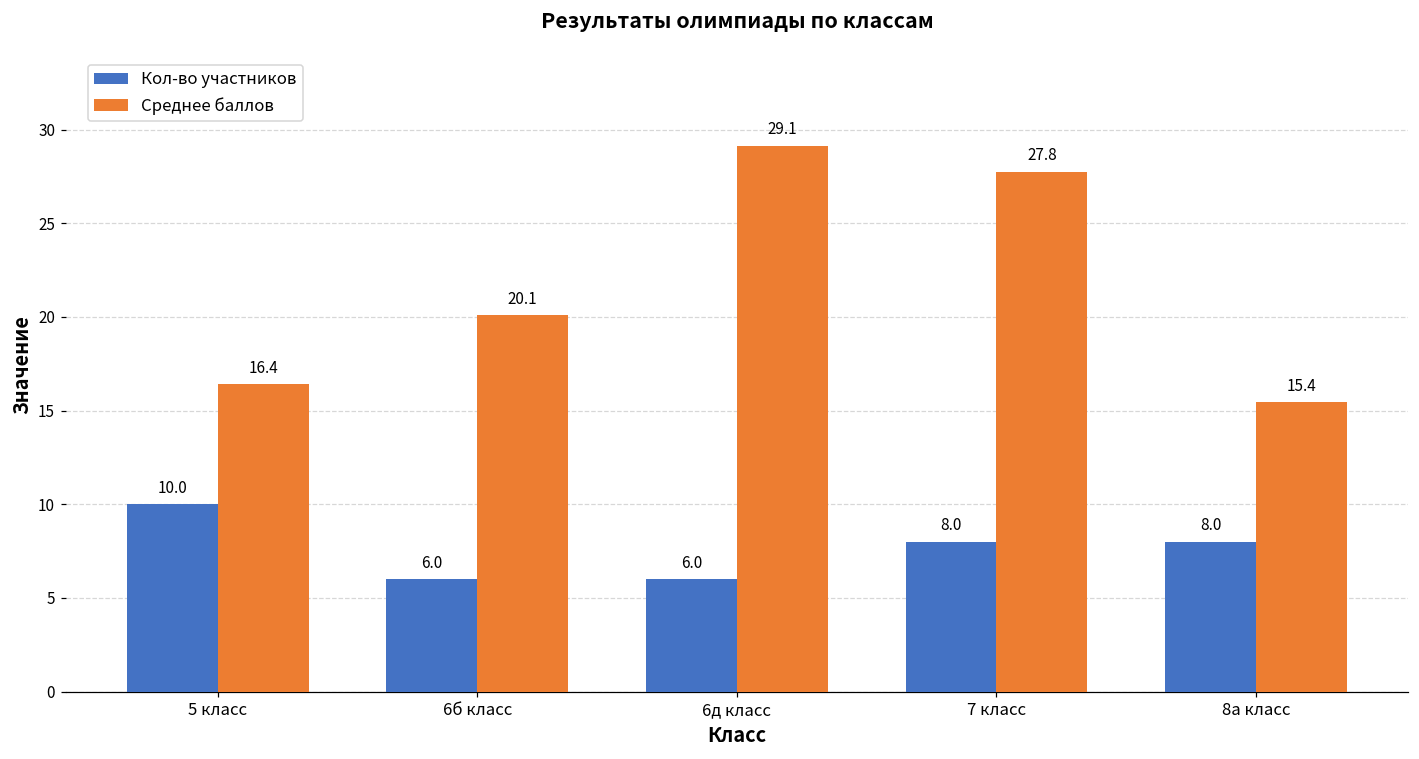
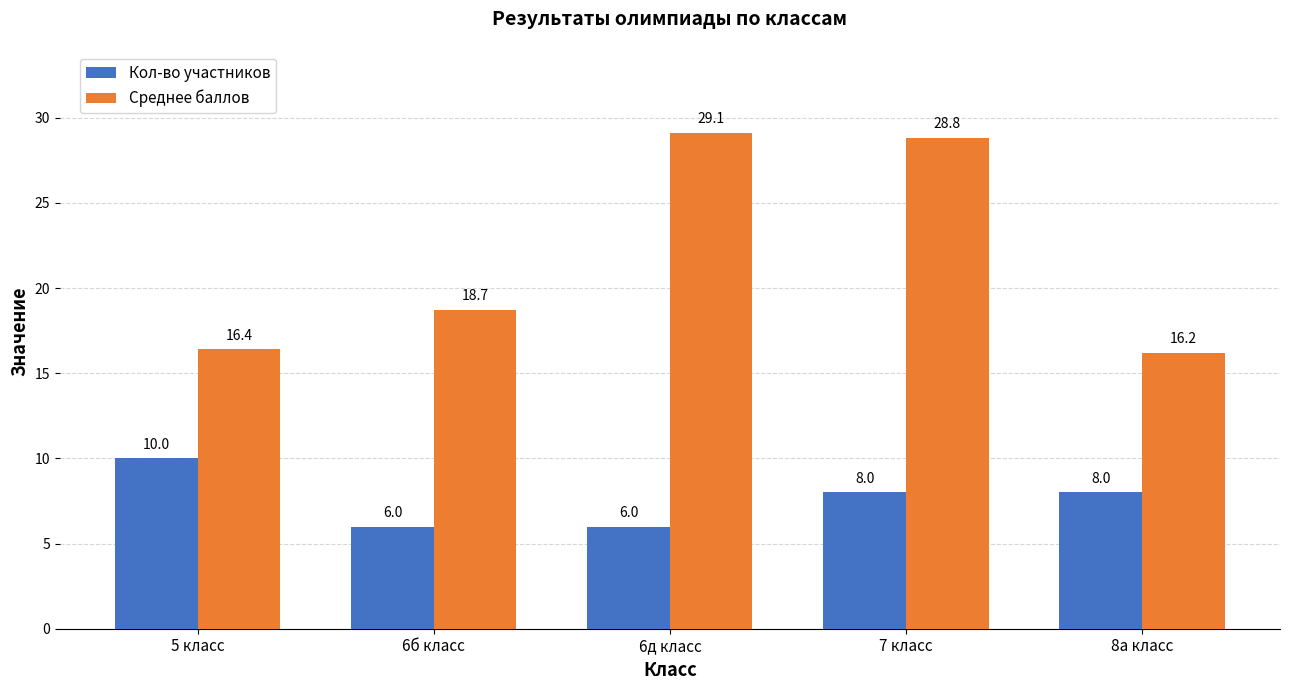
Среднее баллов, 6б класс: 20.1 -> 18.7
Среднее баллов, 7 класс: 27.8 -> 28.8
Среднее баллов, 8а класс: 15.4 -> 16.2
